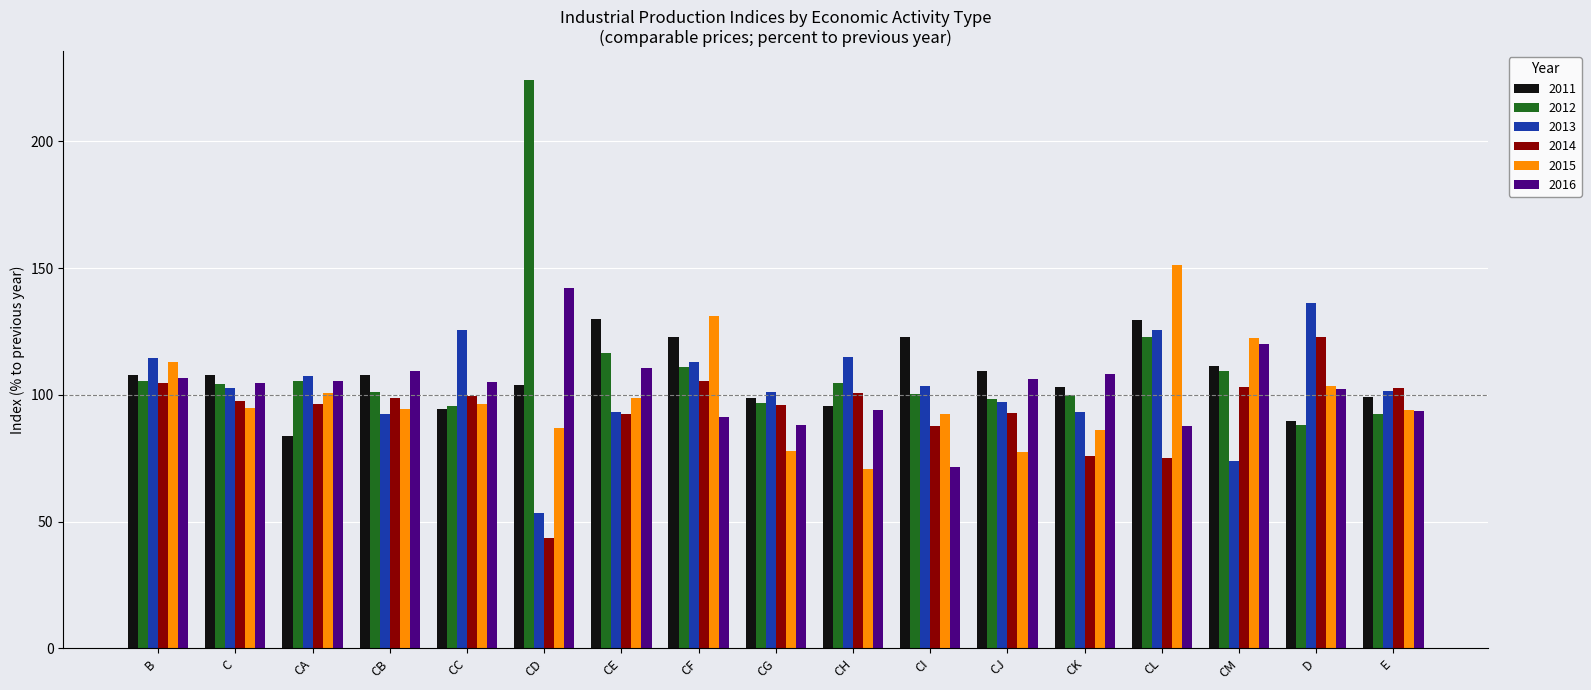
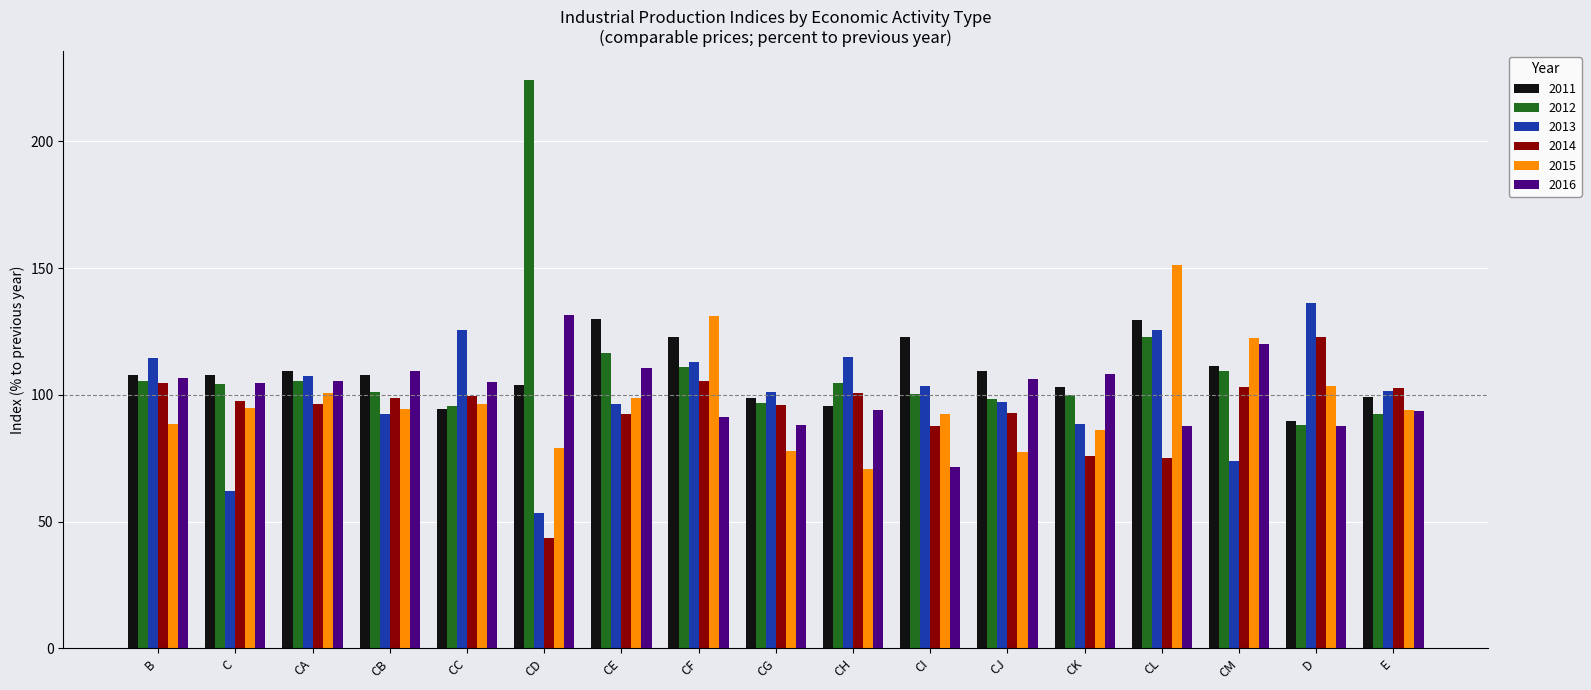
2015, B: 113 -> 88
2013, C: 103 -> 62
2011, CA: 84 -> 110
2015, CD: 87 -> 79
2016, CD: 142 -> 132
2013, CE: 93 -> 97
2013, CK: 93 -> 89
2016, D: 102 -> 88
